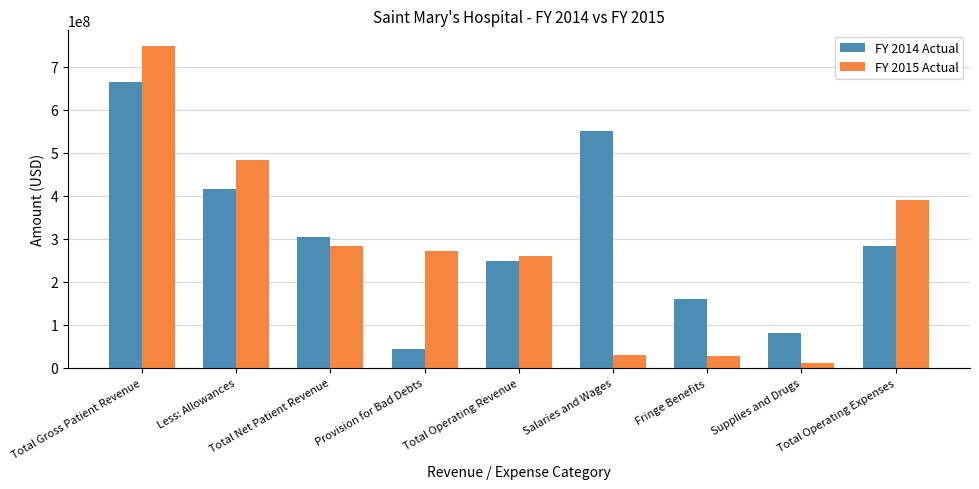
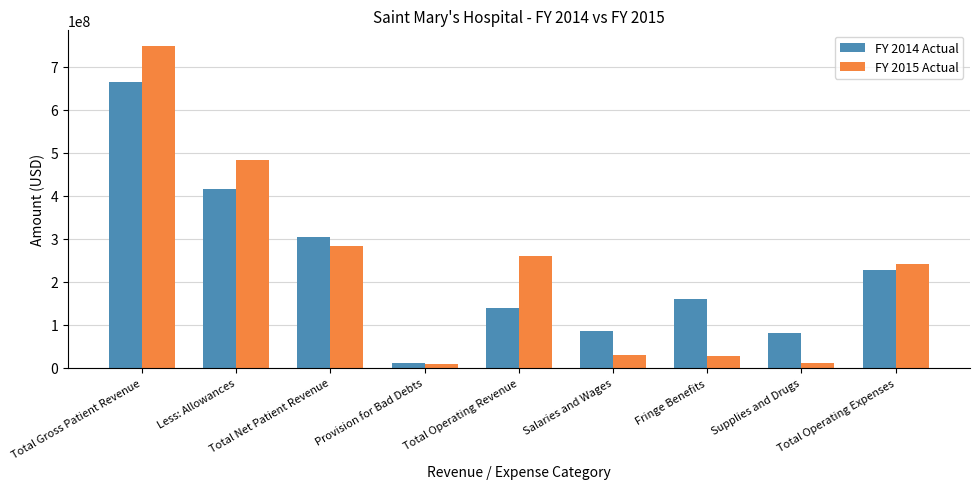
FY 2014 Actual, Provision for Bad Debts: 40000000 -> 10000000
FY 2015 Actual, Provision for Bad Debts: 270000000 -> 10000000
FY 2014 Actual, Total Operating Revenue: 250000000 -> 140000000
FY 2014 Actual, Salaries and Wages: 550000000 -> 90000000
FY 2014 Actual, Total Operating Expenses: 280000000 -> 230000000
FY 2015 Actual, Total Operating Expenses: 390000000 -> 240000000
